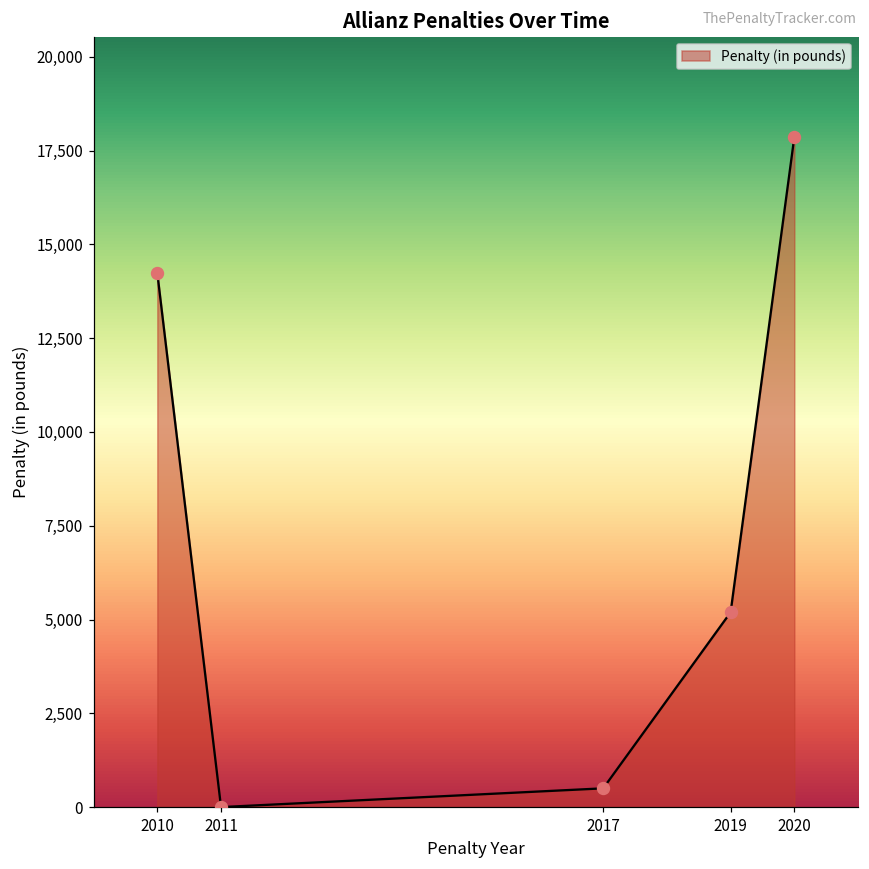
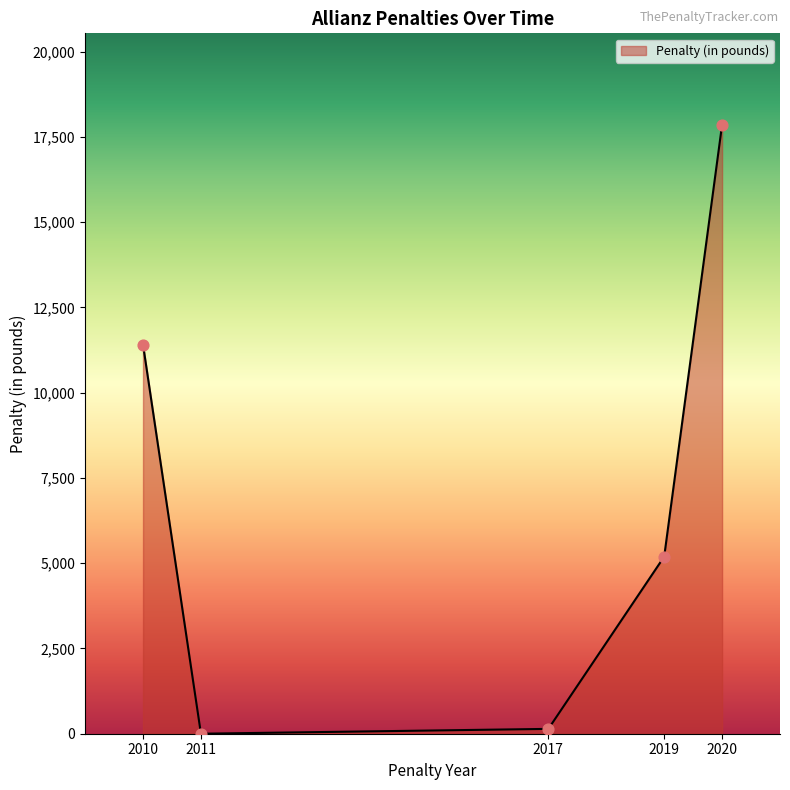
2010: 14,200 -> 11,400
2017: 500 -> 100
